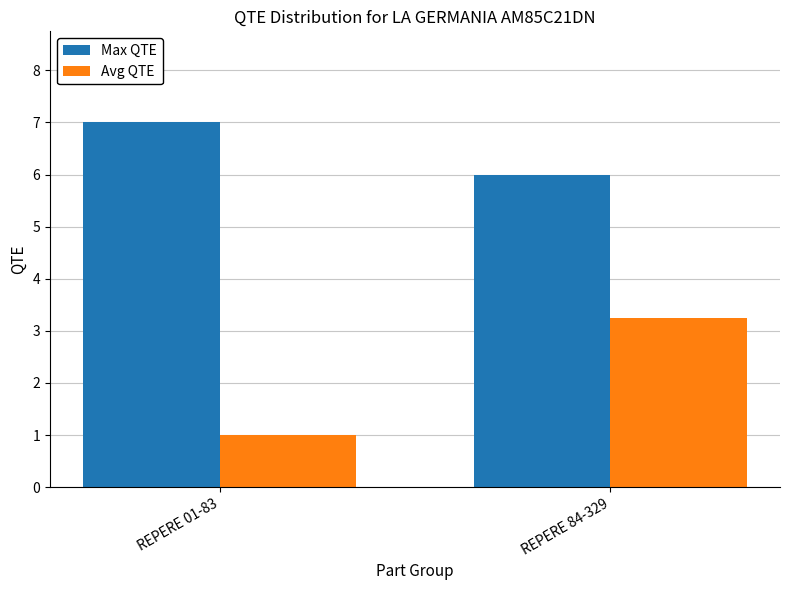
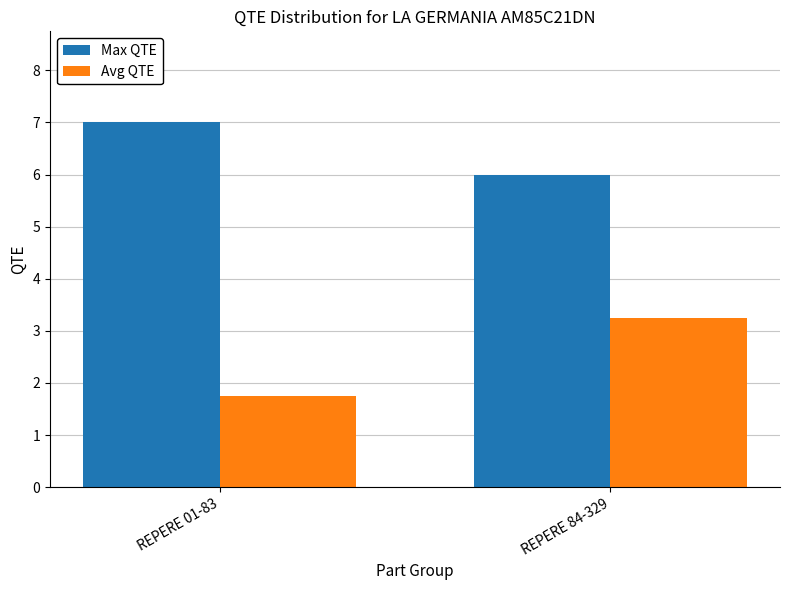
Avg QTE, REPERE 01-83: 1.0 -> 1.8
